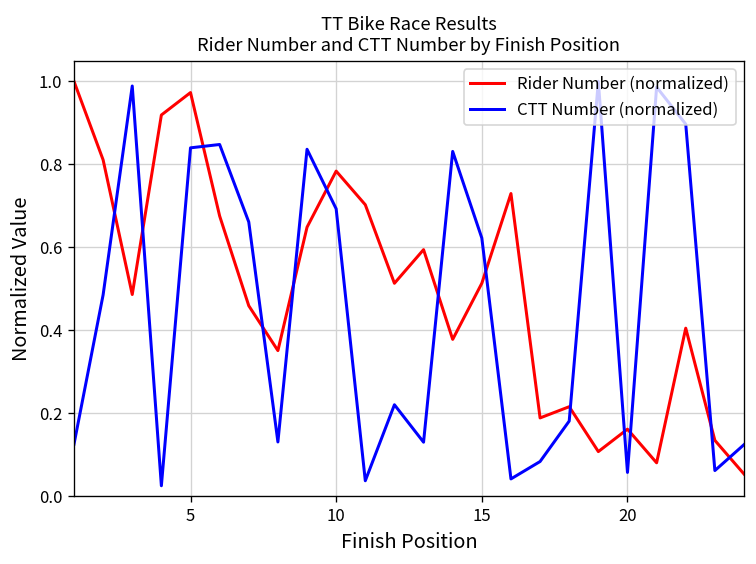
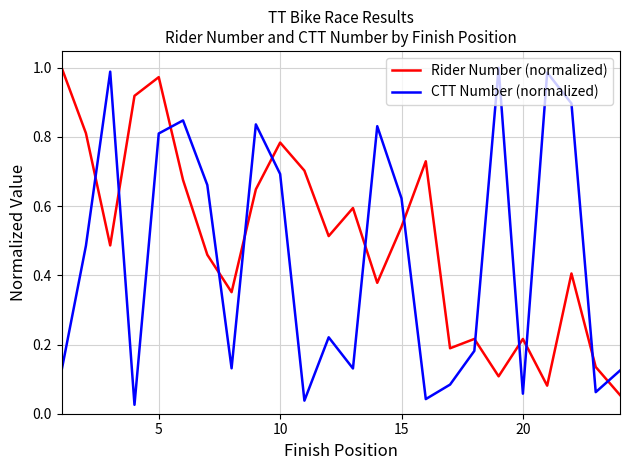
CTT Number (normalized), 5: 0.84 -> 0.81
Rider Number (normalized), 15: 0.51 -> 0.54
Rider Number (normalized), 20: 0.16 -> 0.22
